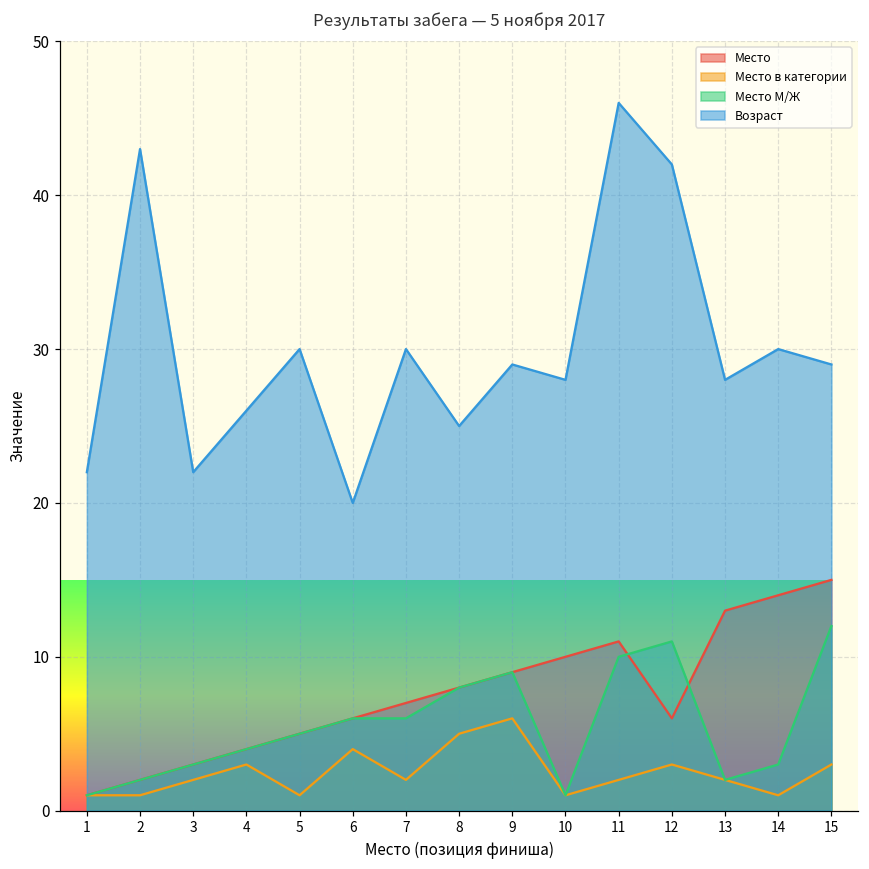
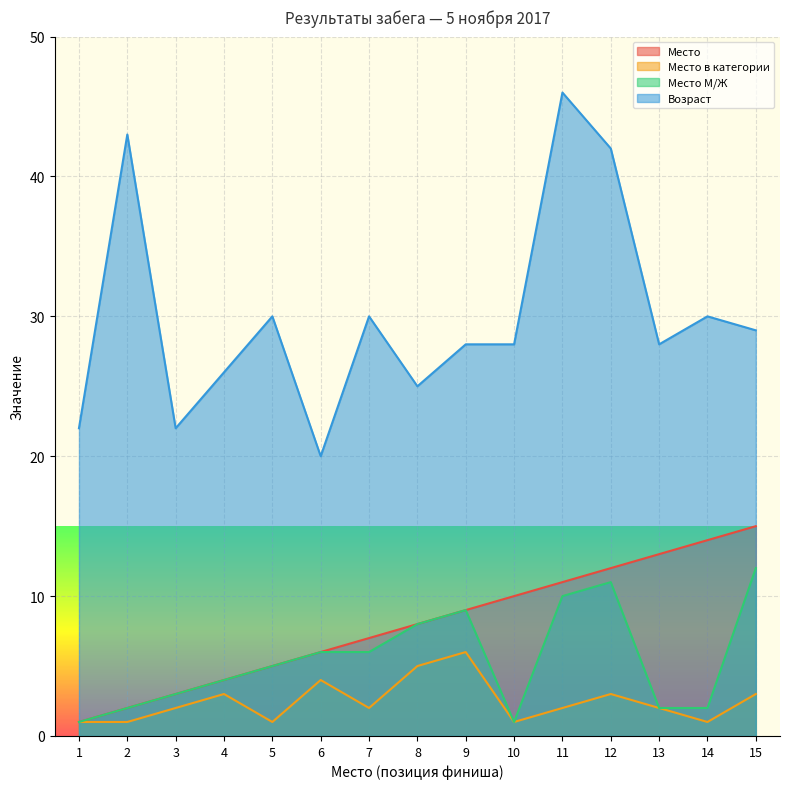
Возраст, 9: 29 -> 28
Место, 12: 6 -> 12
Место М/Ж, 14: 3 -> 2
